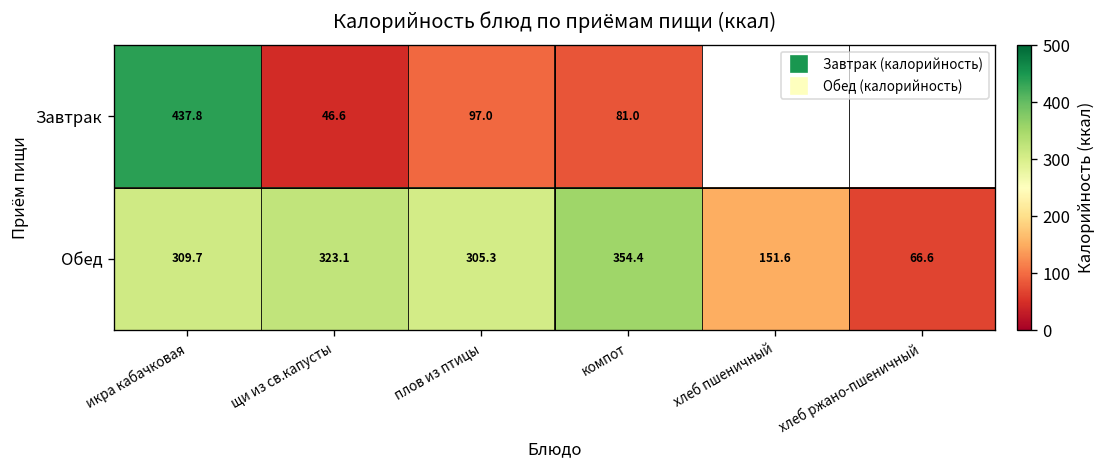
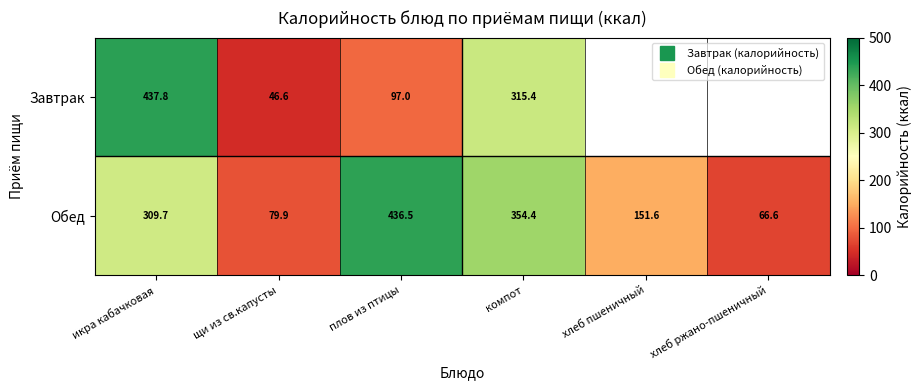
Завтрак, компот: 81.0 -> 315.4
Обед, щи из св.капусты: 323.1 -> 79.9
Обед, плов из птицы: 305.3 -> 436.5
